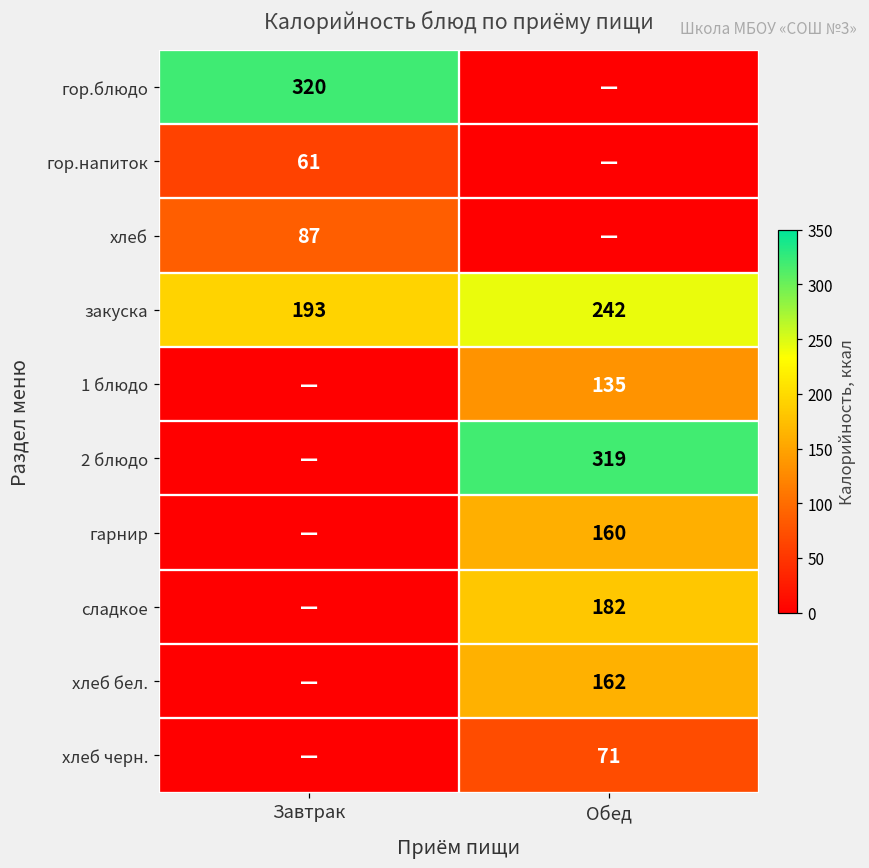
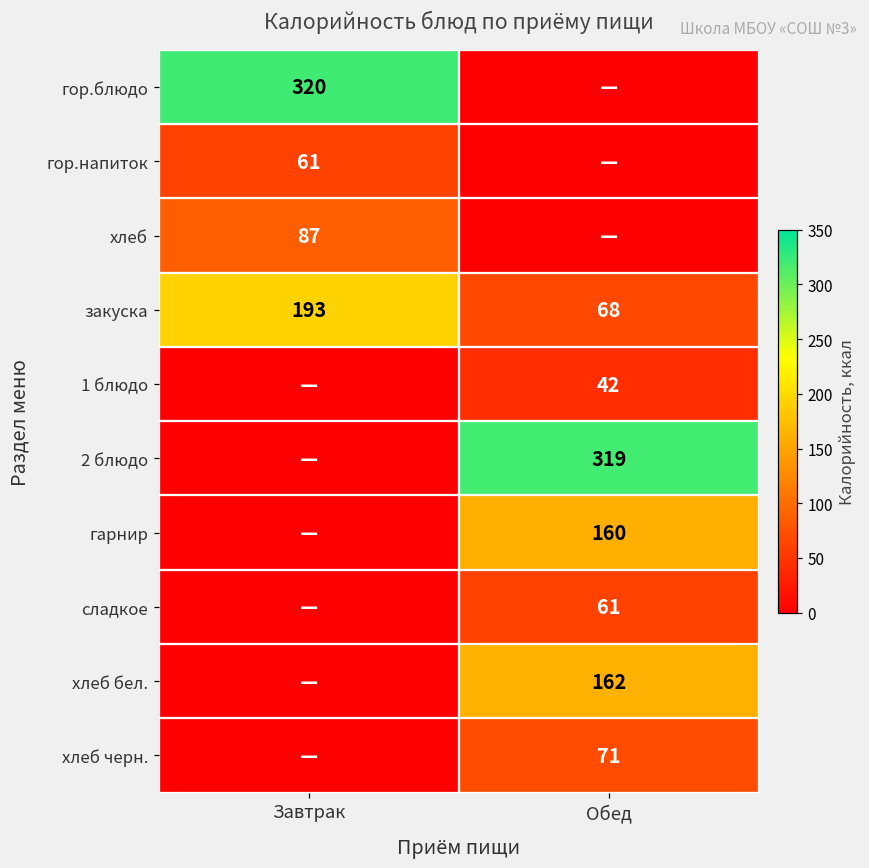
закуска, Обед: 242 -> 68
1 блюдо, Обед: 135 -> 42
сладкое, Обед: 182 -> 61
